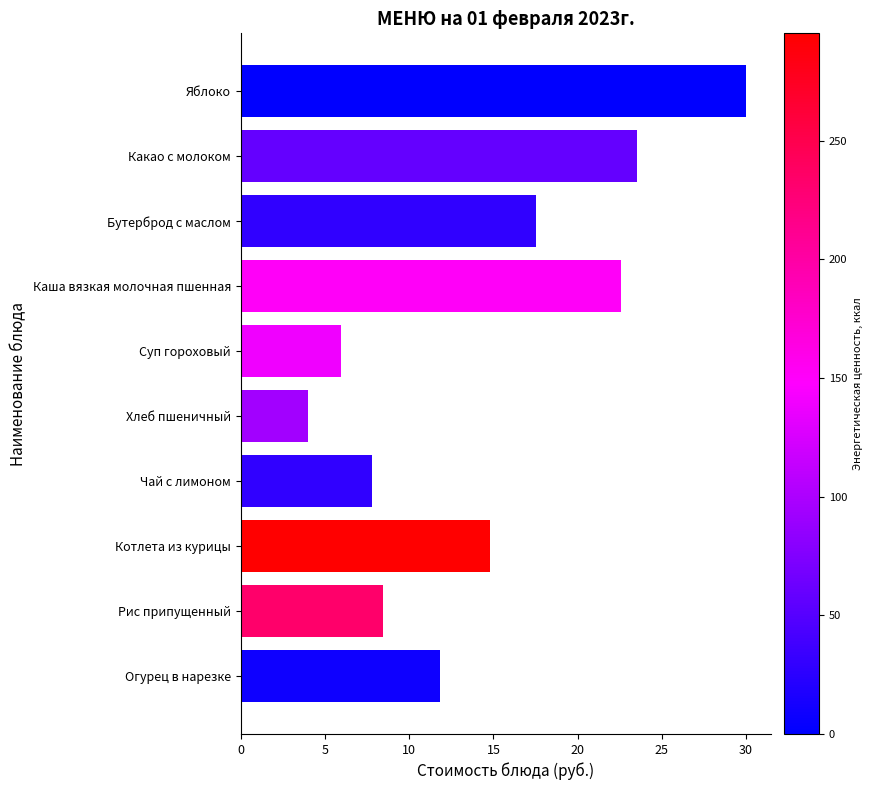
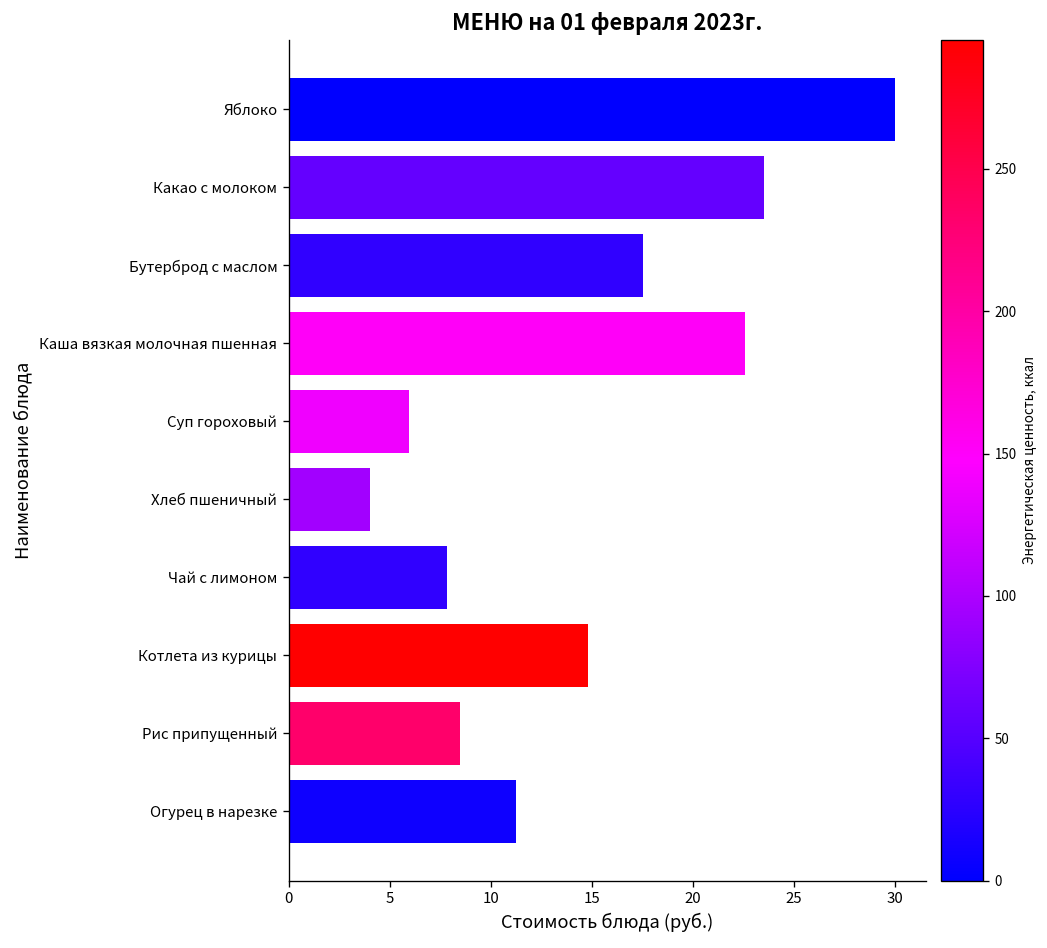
Огурец в нарезке: 11.8 -> 11.3
